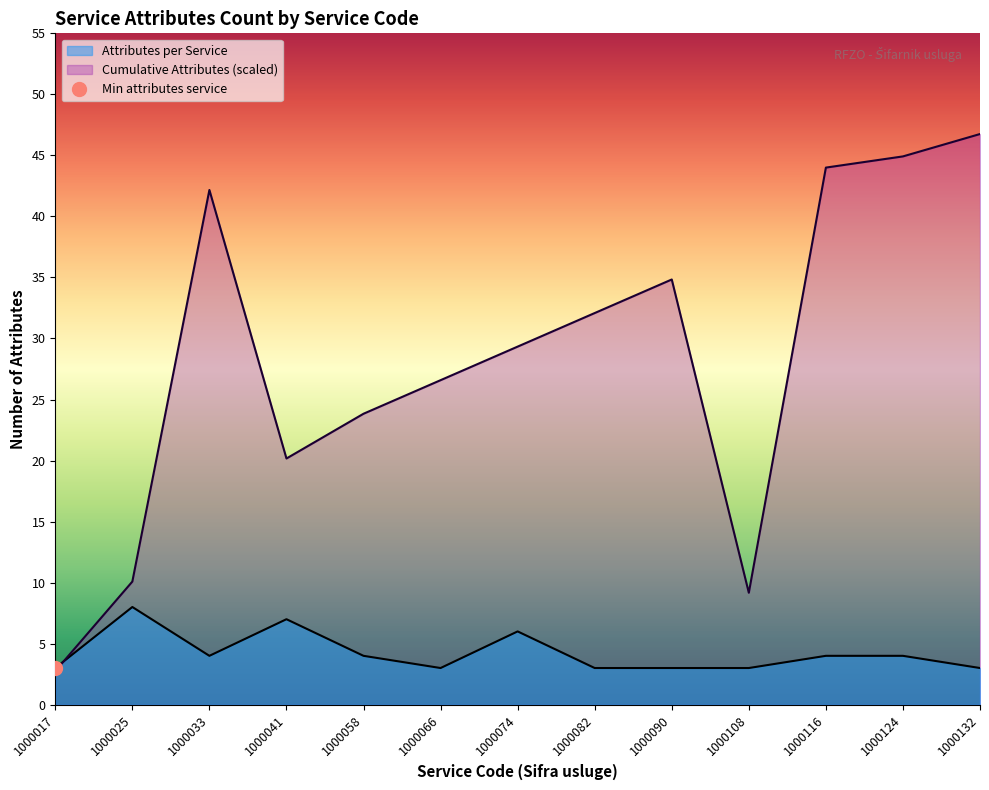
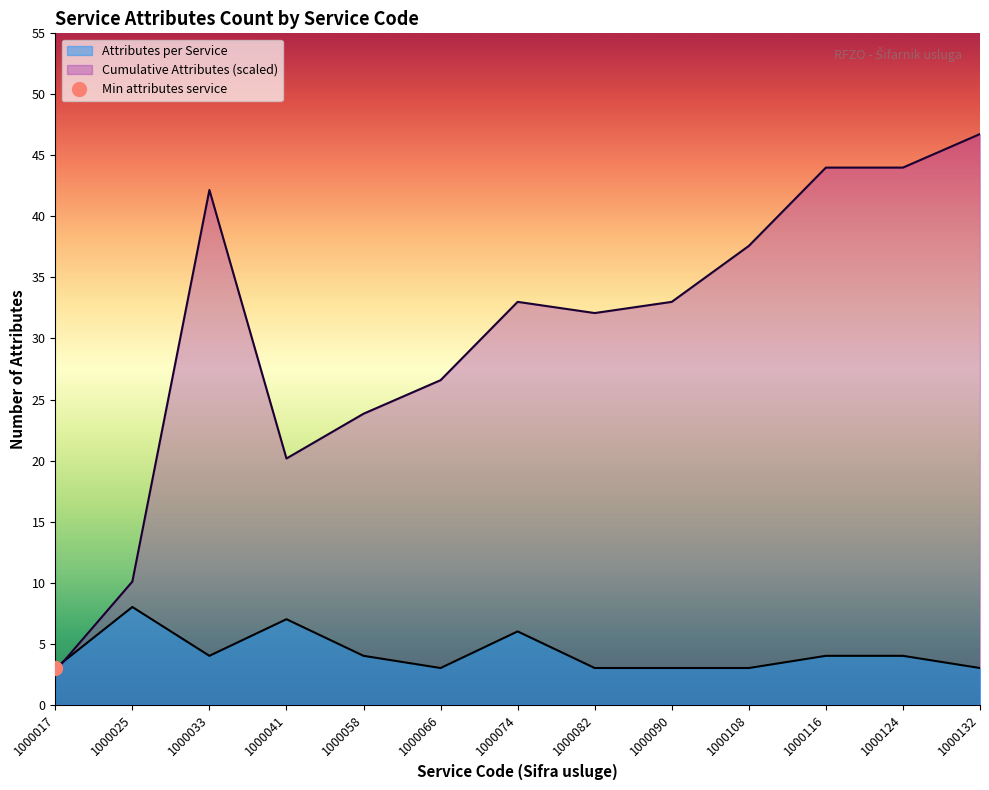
Cumulative Attributes (scaled), 1000074: 29.3 -> 33.0
Cumulative Attributes (scaled), 1000090: 34.8 -> 33.0
Cumulative Attributes (scaled), 1000108: 9.2 -> 37.6
Cumulative Attributes (scaled), 1000124: 44.9 -> 44.0
